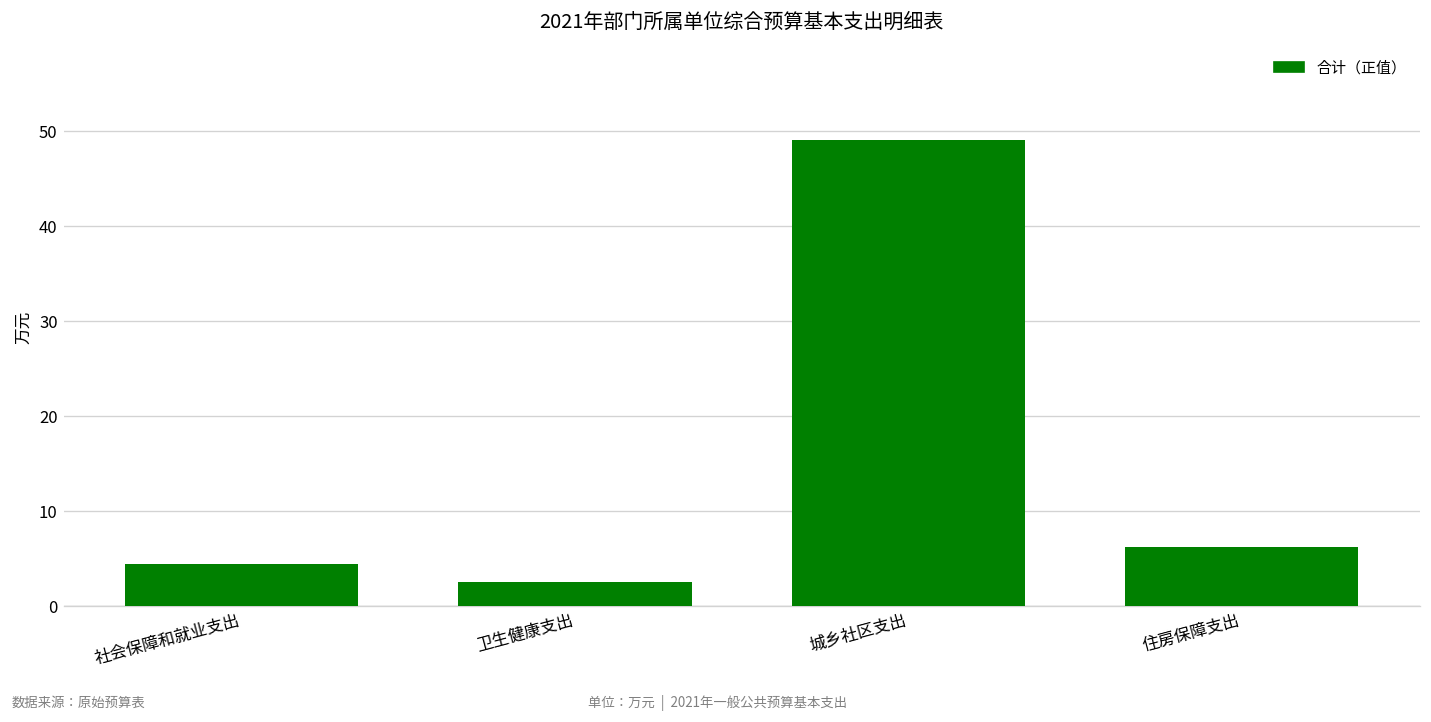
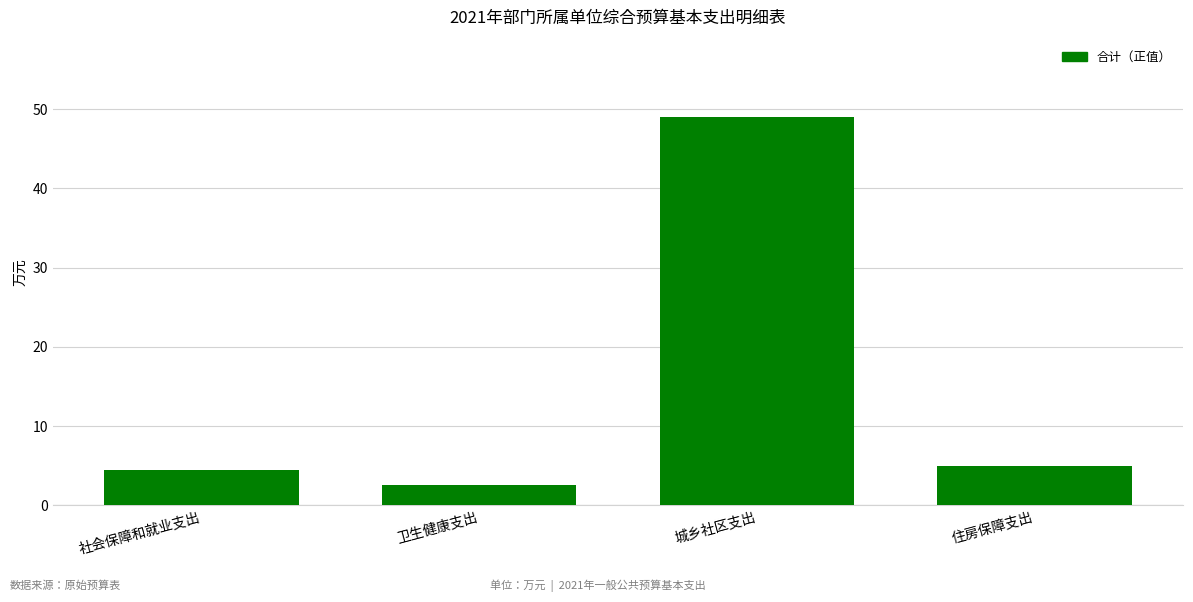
住房保障支出: 6 -> 5
